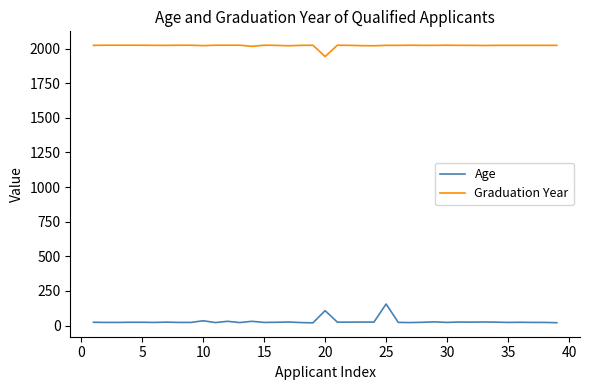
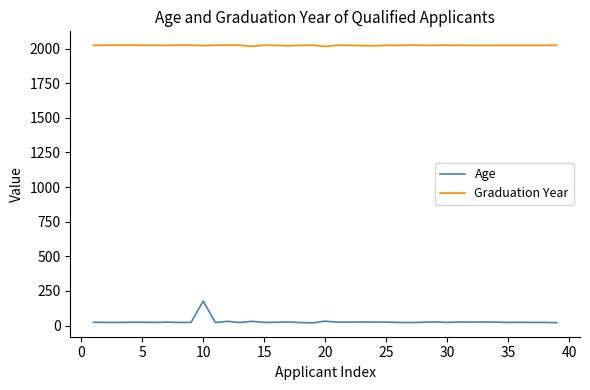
Age, 10: 40 -> 180
Age, 20: 110 -> 30
Graduation Year, 20: 1940 -> 2020
Age, 25: 160 -> 30
